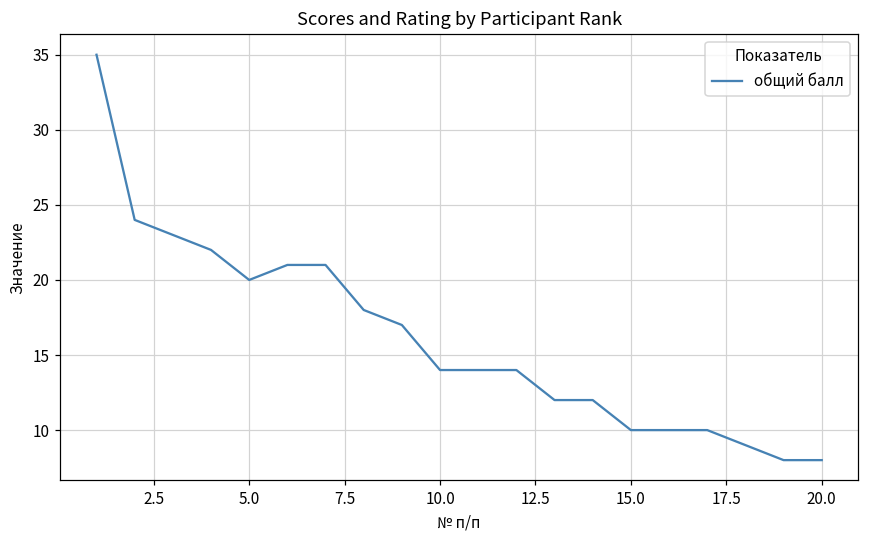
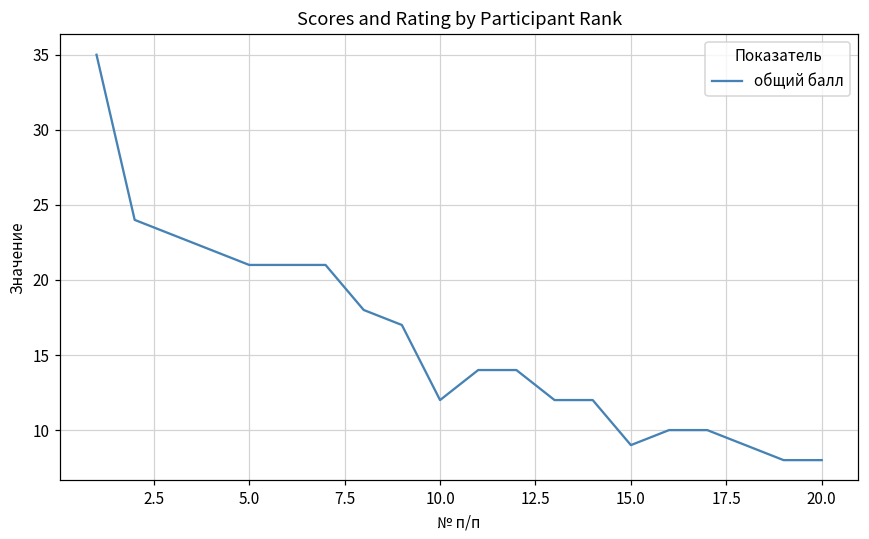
5.0: 20 -> 21
10.0: 14 -> 12
15.0: 10 -> 9
